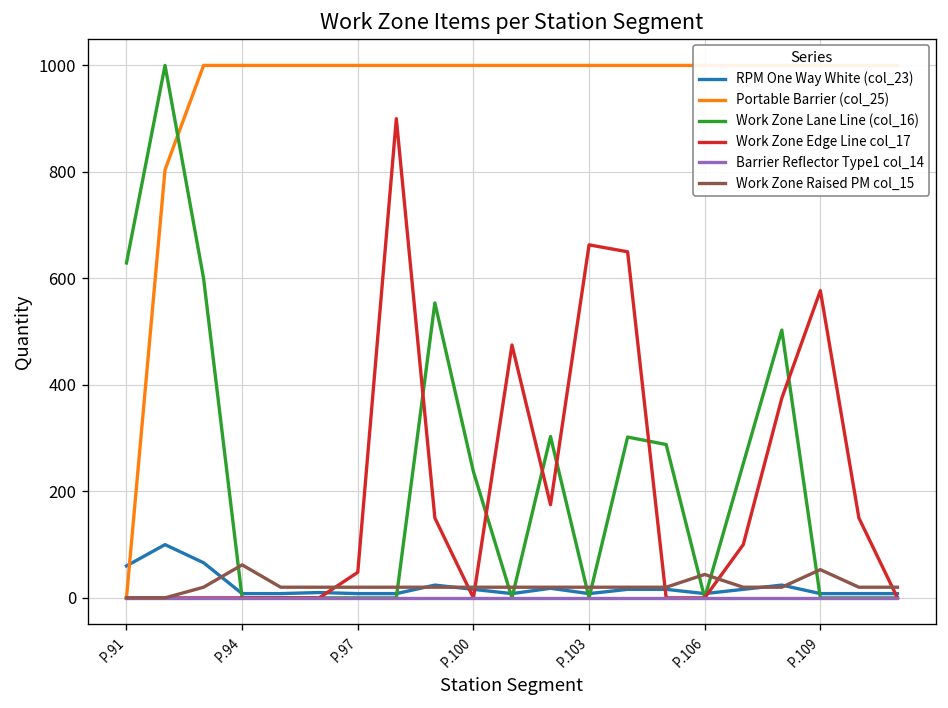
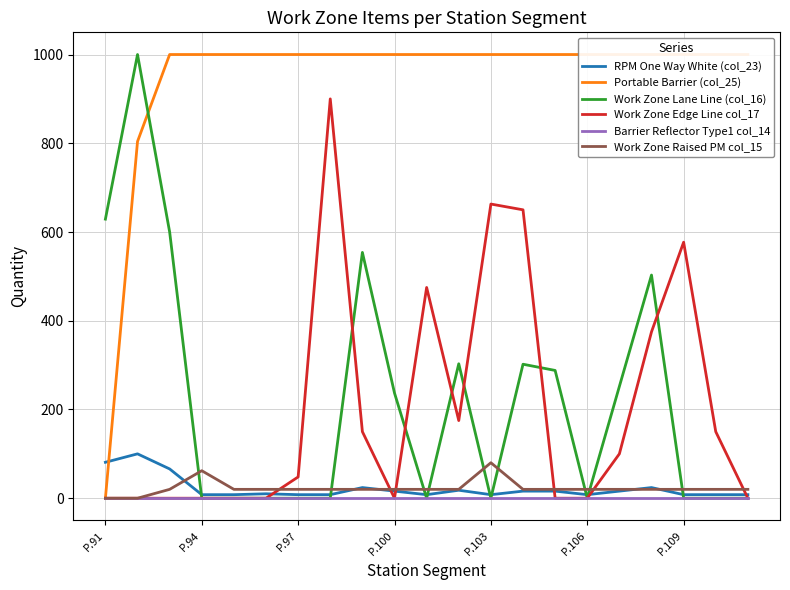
RPM One Way White (col_23), P.91: 60 -> 80
Work Zone Raised PM col_15, P.103: 20 -> 80
Work Zone Raised PM col_15, P.106: 40 -> 20
Work Zone Raised PM col_15, P.109: 50 -> 20
